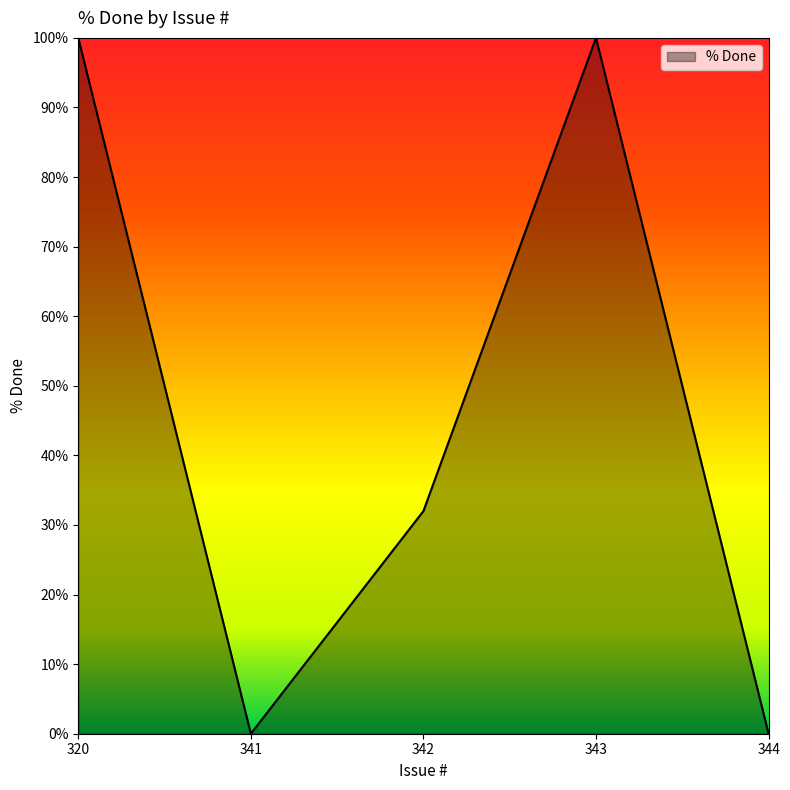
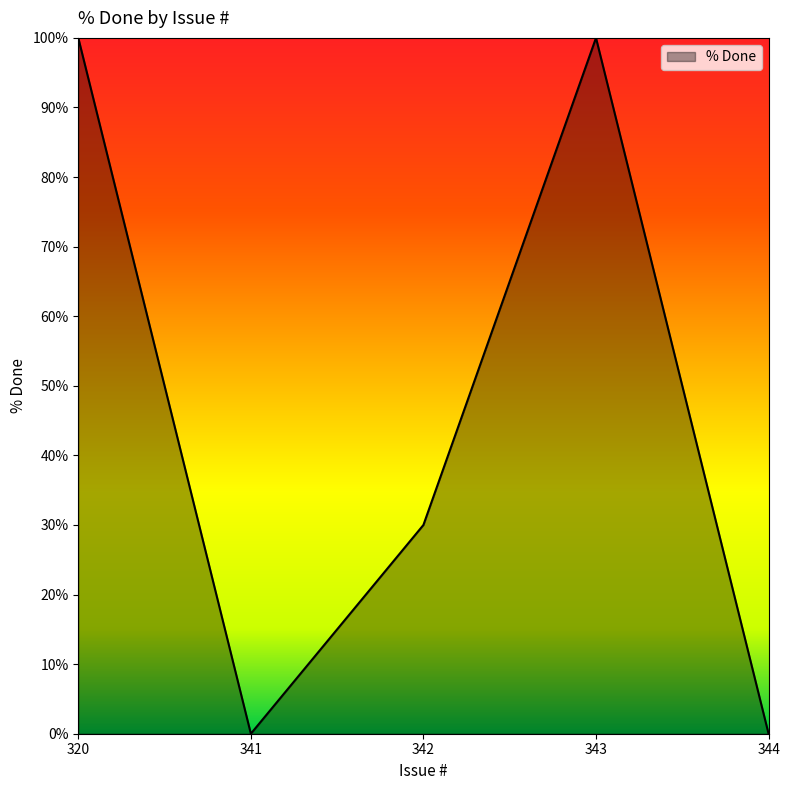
342: 32% -> 30%
